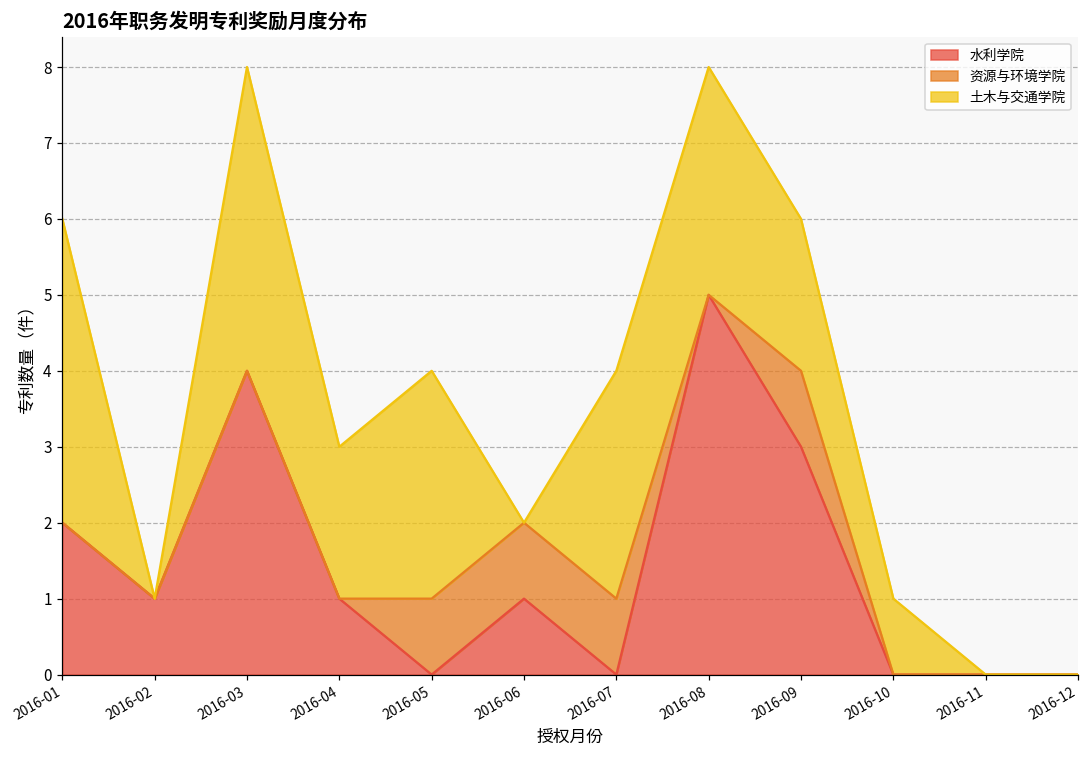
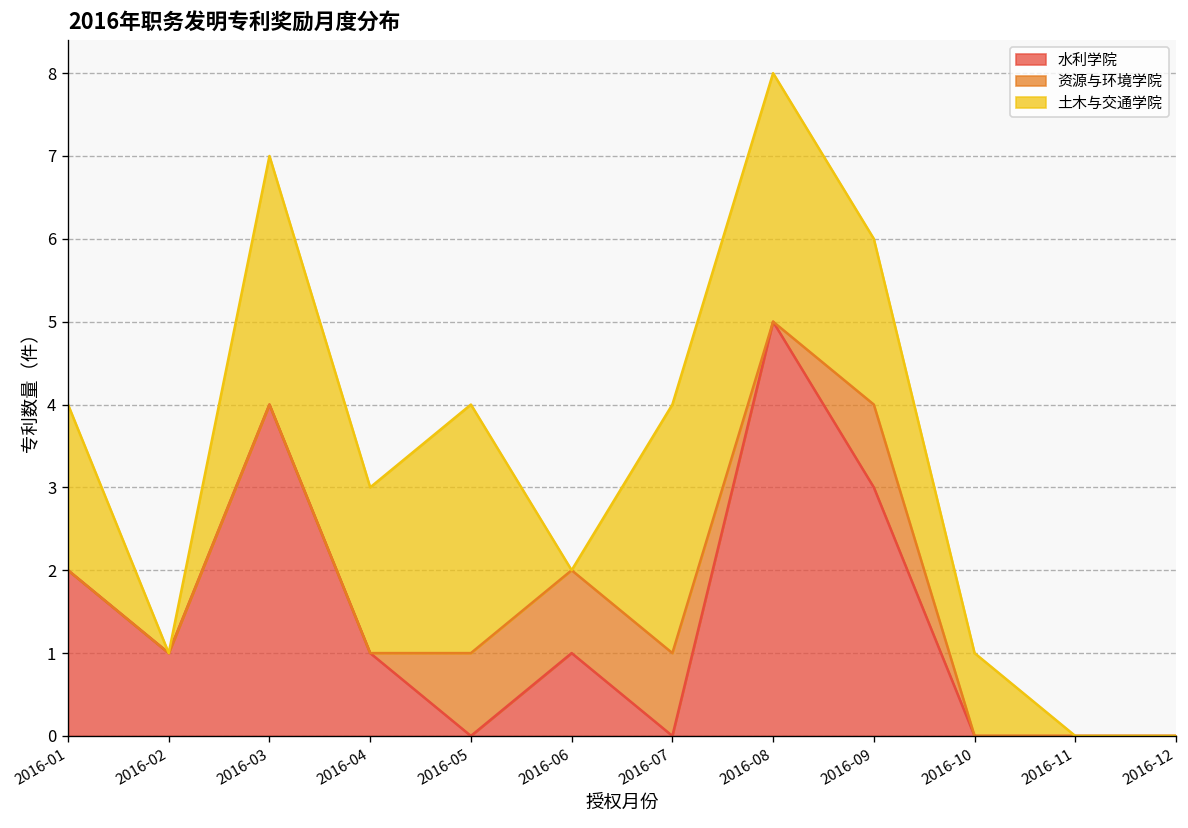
土木与交通学院, 2016-01: 4 -> 2
土木与交通学院, 2016-03: 4 -> 3
